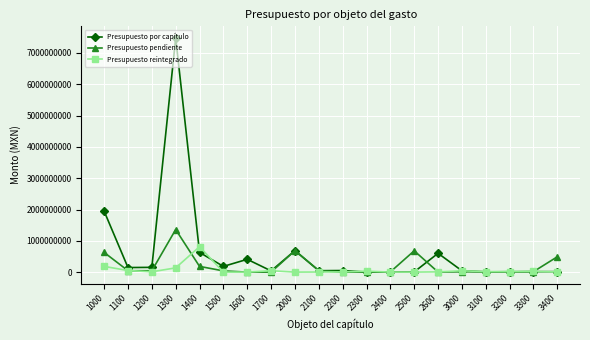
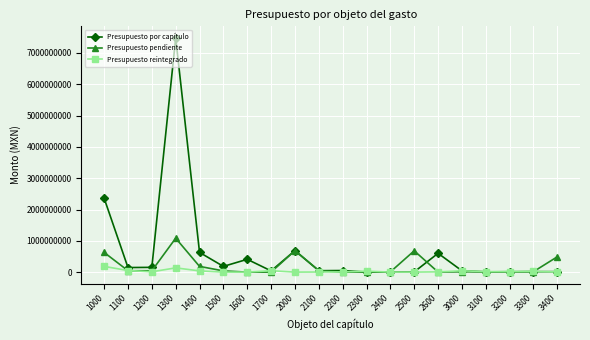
Presupuesto por capítulo, 1000: 1900000000 -> 2400000000
Presupuesto pendiente, 1300: 1400000000 -> 1100000000
Presupuesto reintegrado, 1400: 800000000 -> 0
